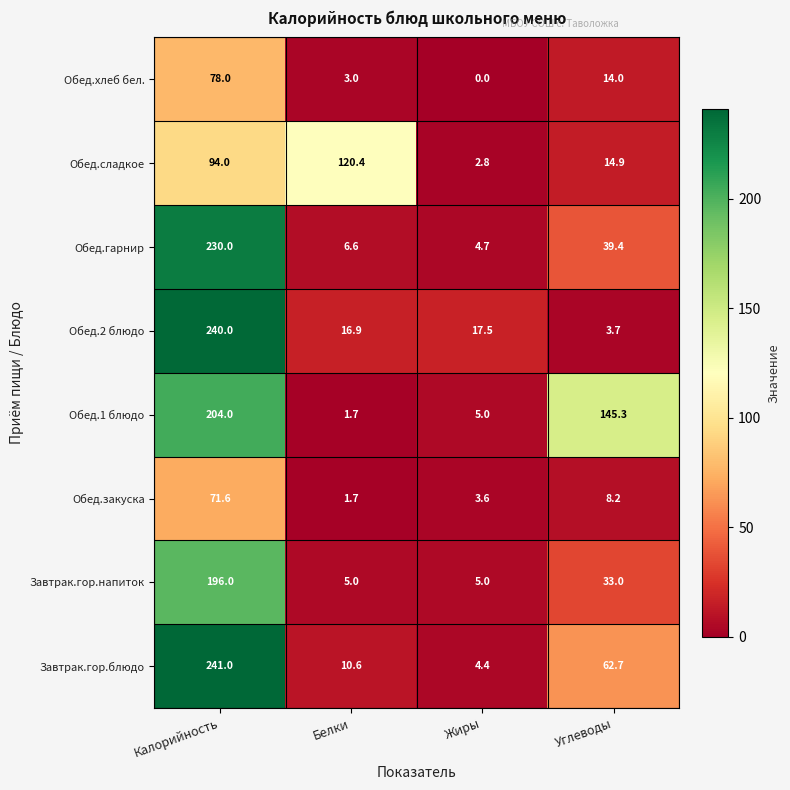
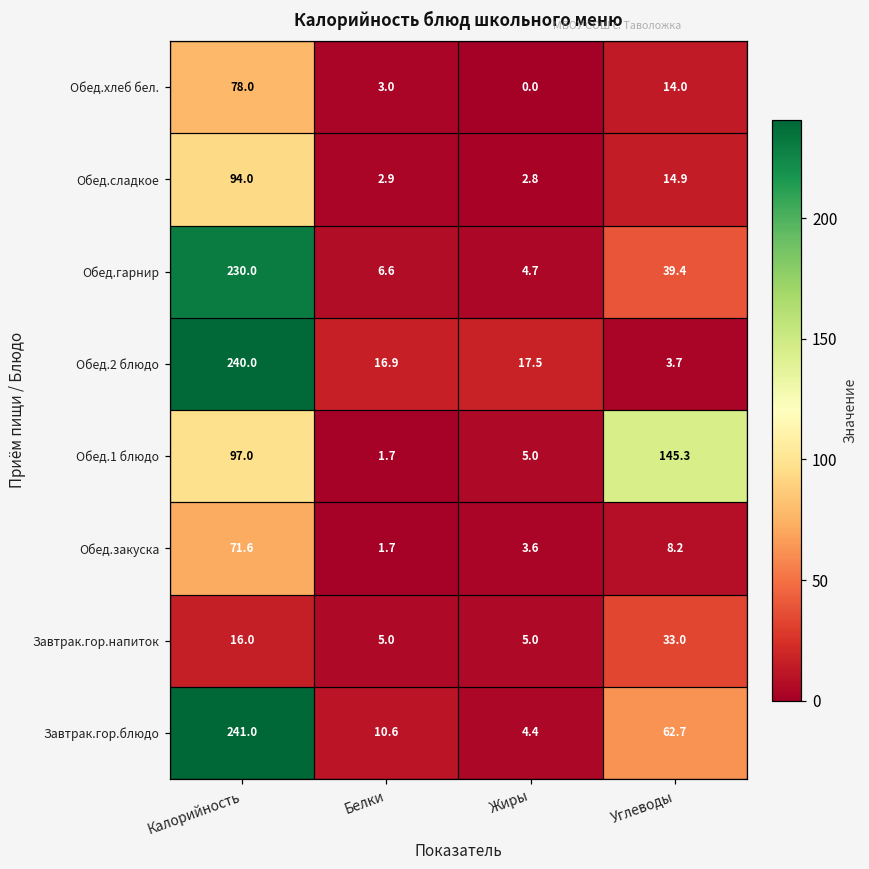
Обед.сладкое, Белки: 120.4 -> 2.9
Обед.1 блюдо, Калорийность: 204.0 -> 97.0
Завтрак.гор.напиток, Калорийность: 196.0 -> 16.0
